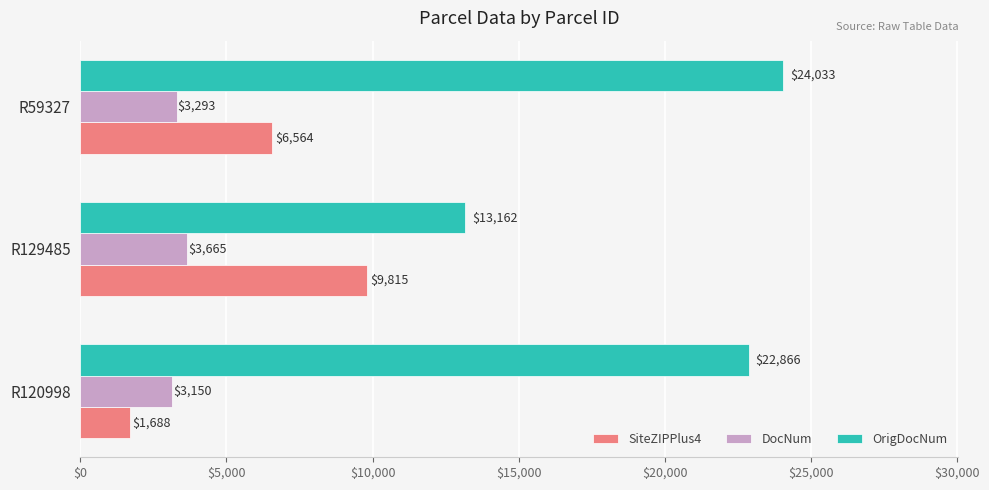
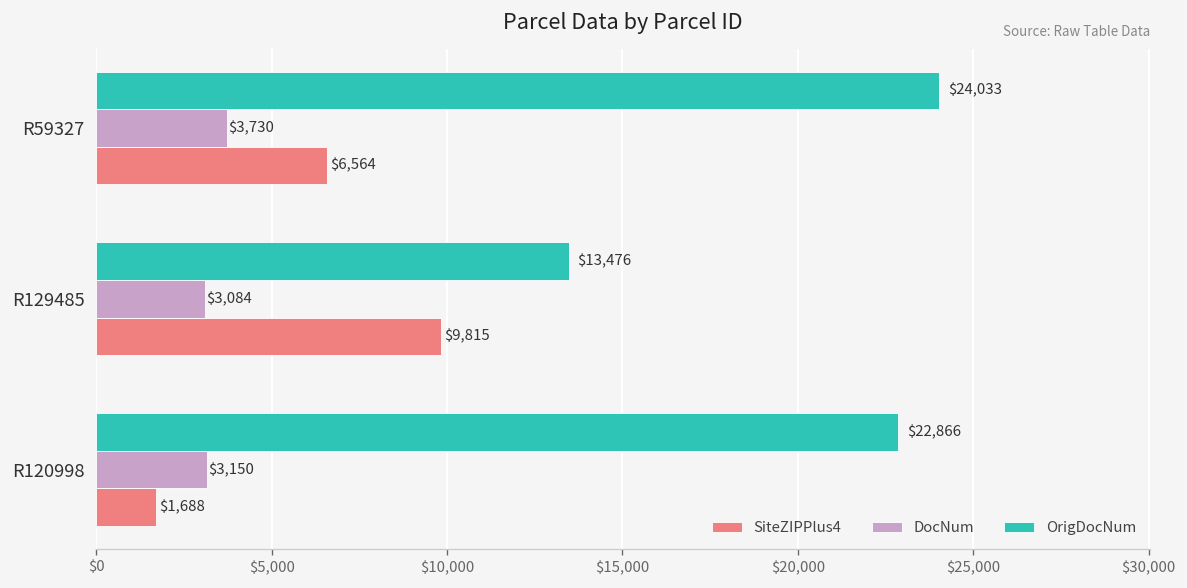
DocNum, R59327: $3,293 -> $3,730
OrigDocNum, R129485: $13,162 -> $13,476
DocNum, R129485: $3,665 -> $3,084
